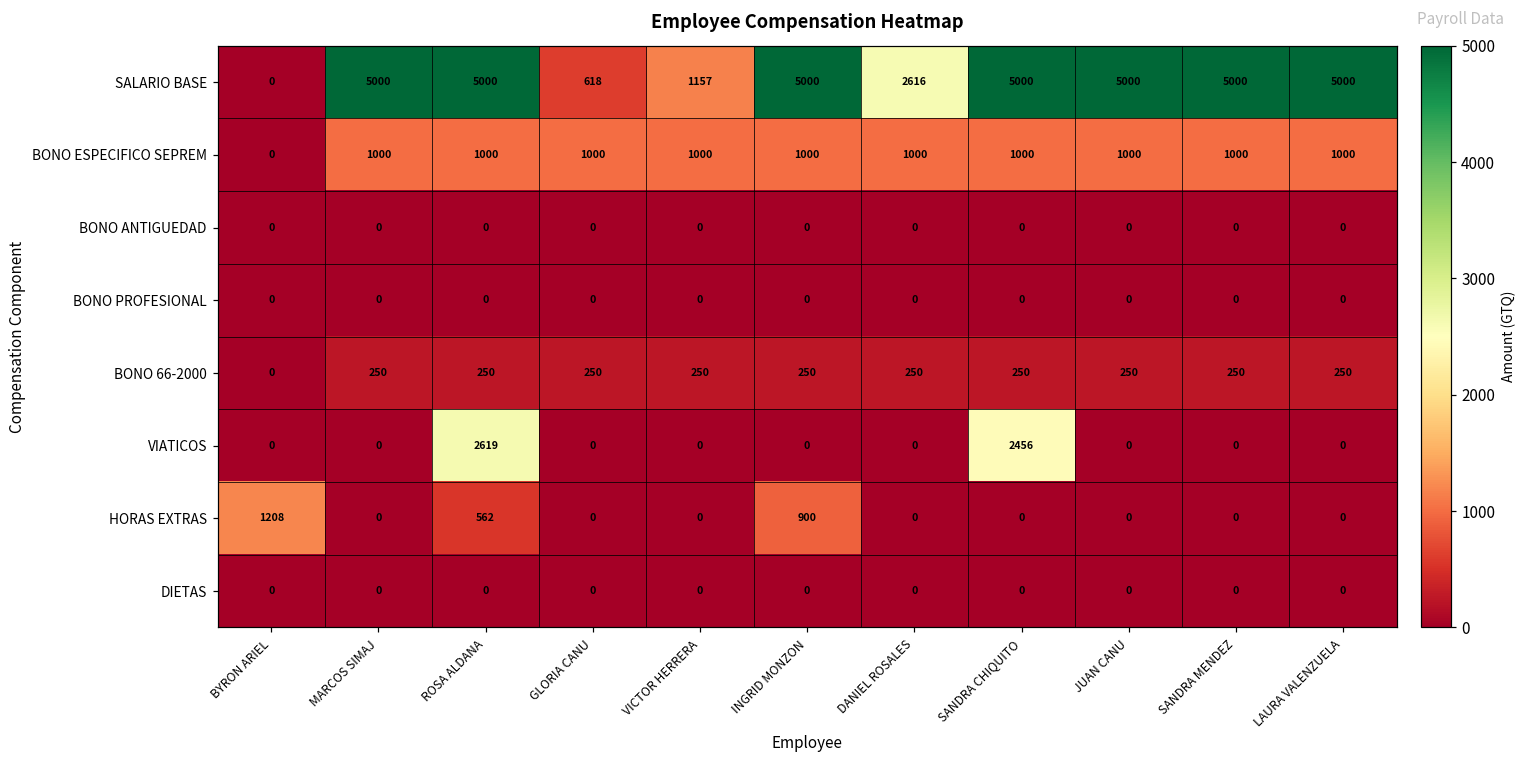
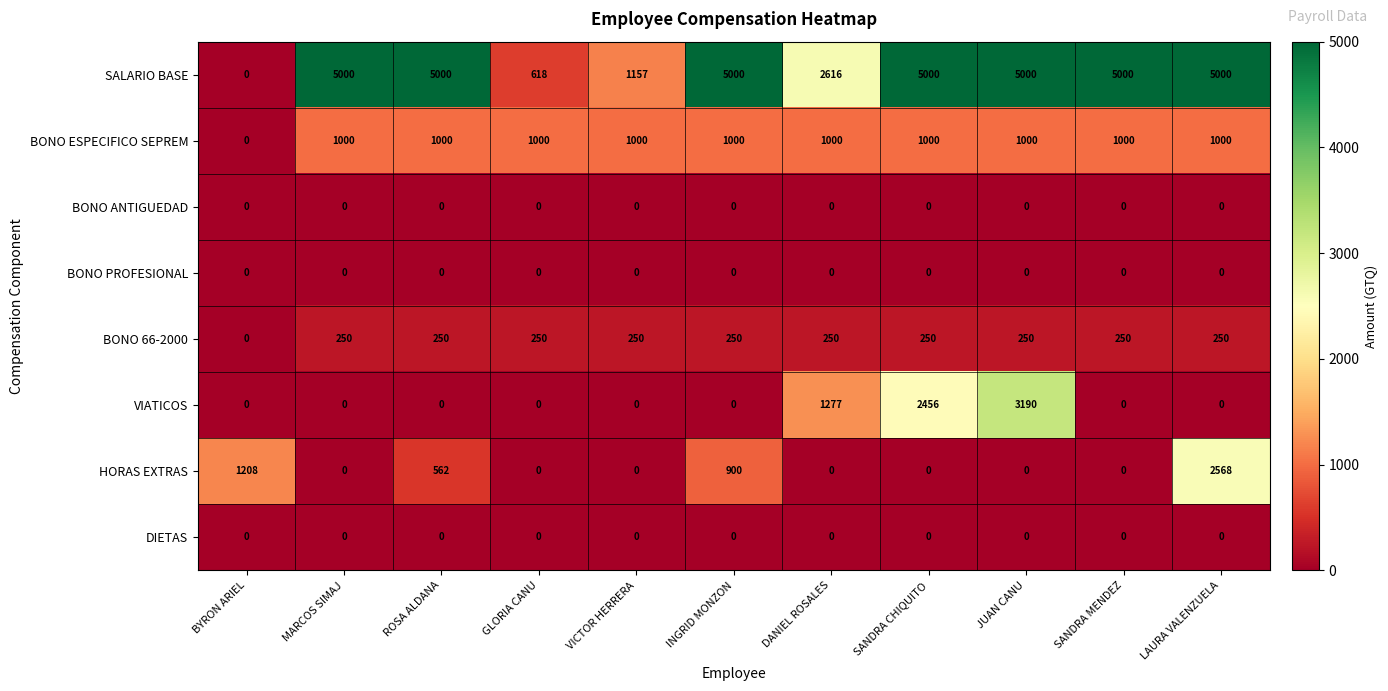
VIATICOS, ROSA ALDANA: 2619 -> 0
VIATICOS, DANIEL ROSALES: 0 -> 1277
VIATICOS, JUAN CANU: 0 -> 3190
HORAS EXTRAS, LAURA VALENZUELA: 0 -> 2568
